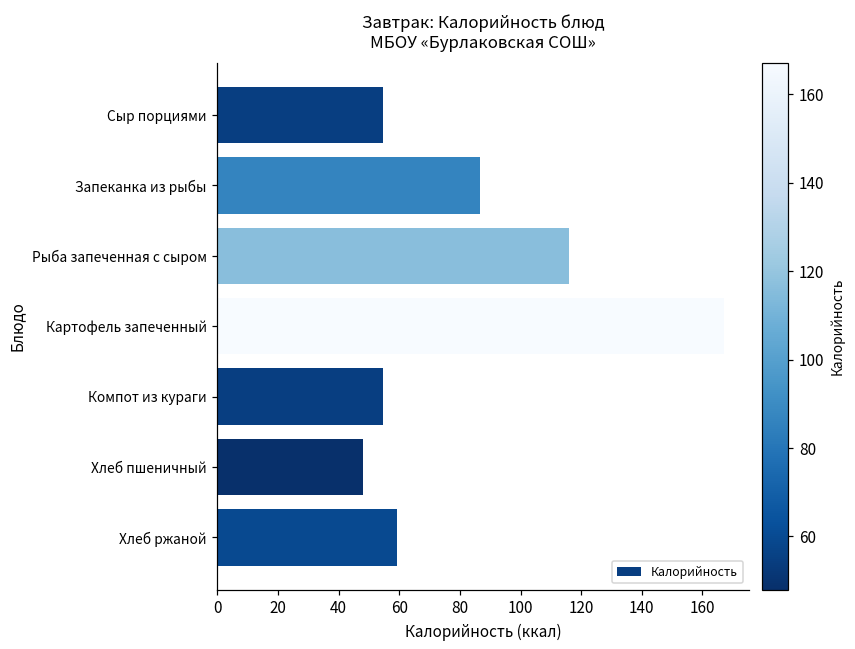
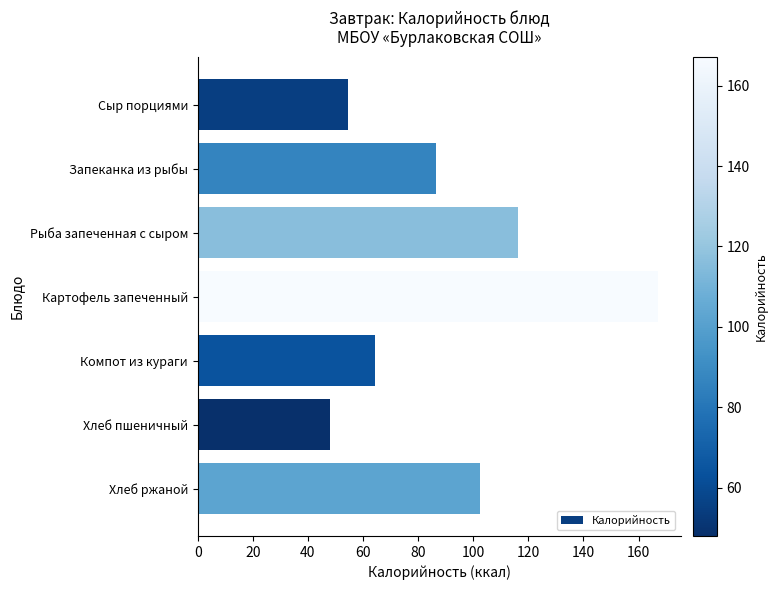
Компот из кураги: 55 -> 64
Хлеб ржаной: 59 -> 102
